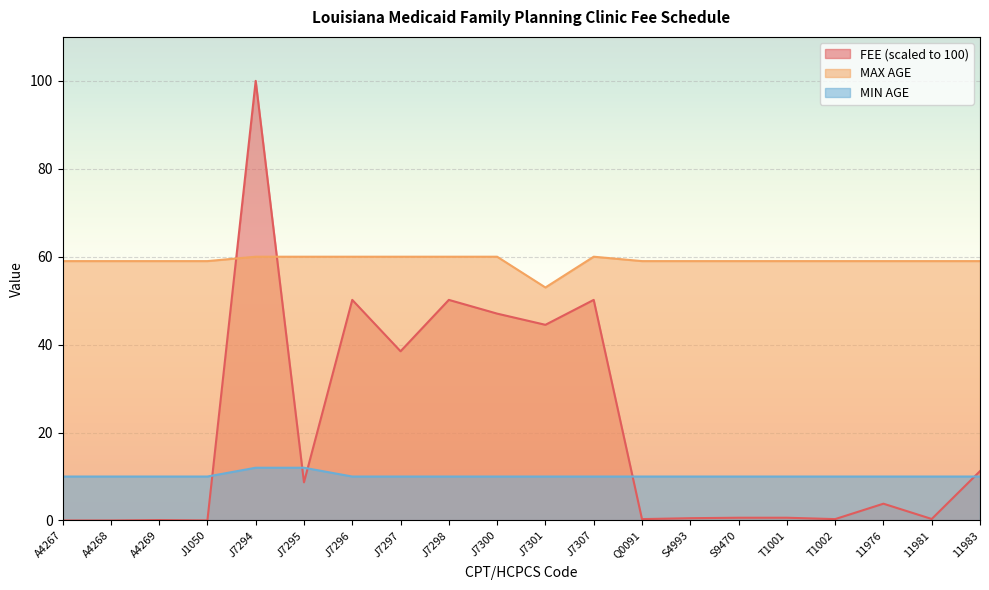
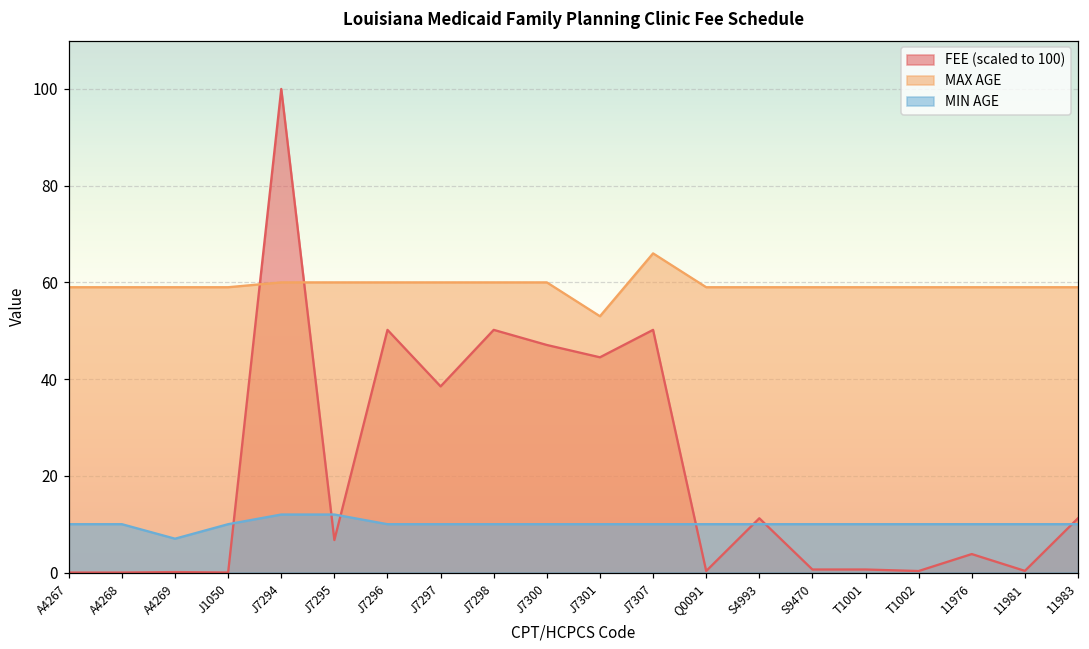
MIN AGE, A4269: 10 -> 7
FEE (scaled to 100), J7295: 9 -> 7
MAX AGE, J7307: 60 -> 66
FEE (scaled to 100), S4993: 1 -> 11
